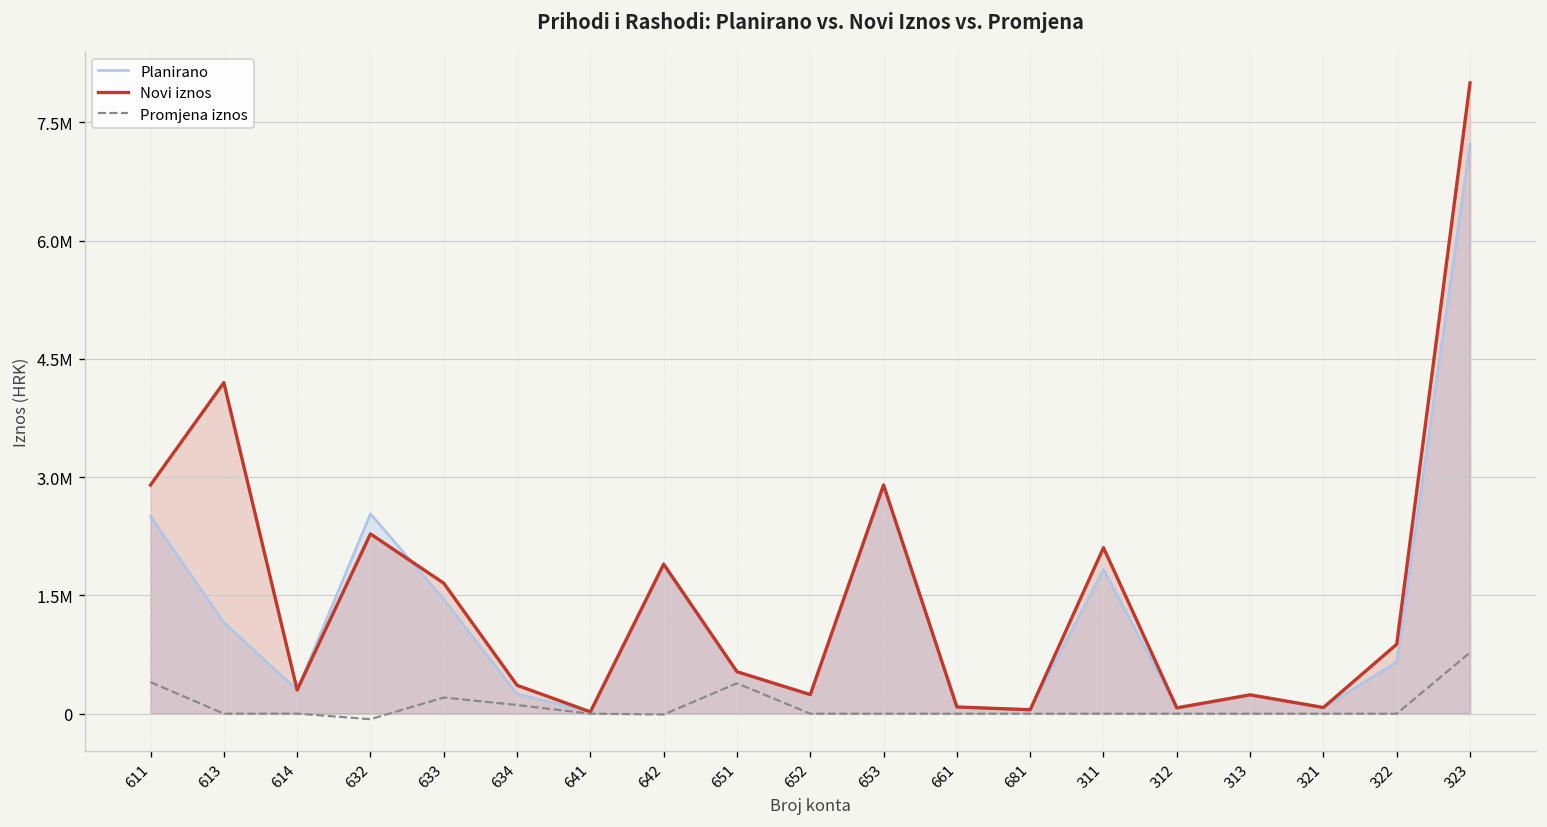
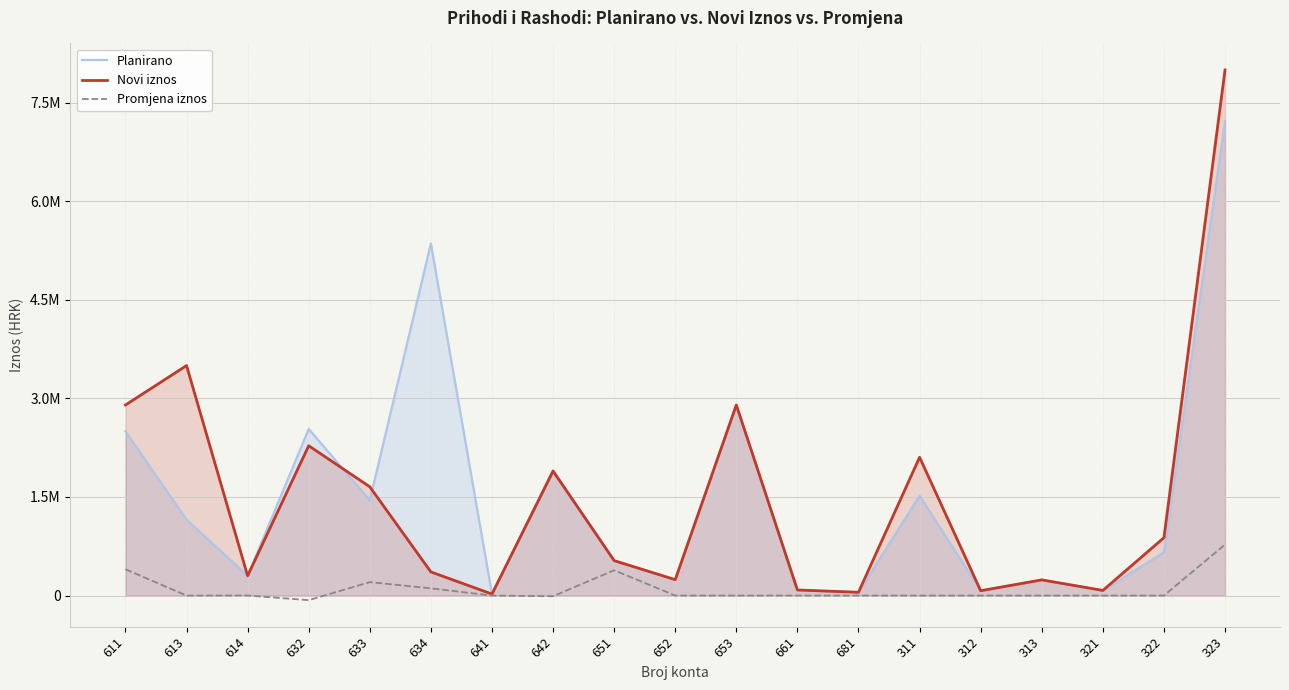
Novi iznos, 613: 4200000 -> 3500000
Planirano, 634: 300000 -> 5400000
Planirano, 311: 1800000 -> 1500000
